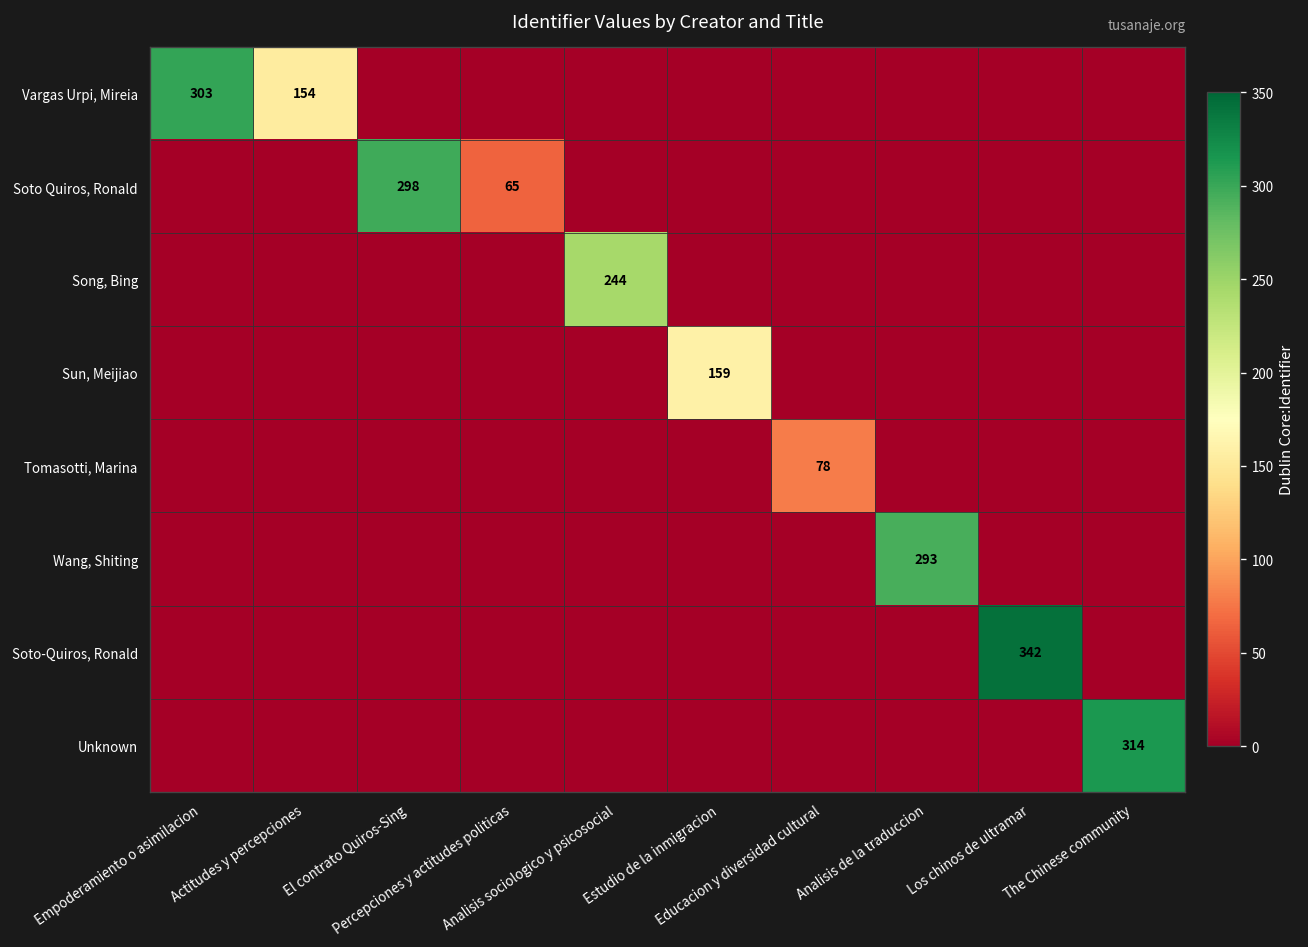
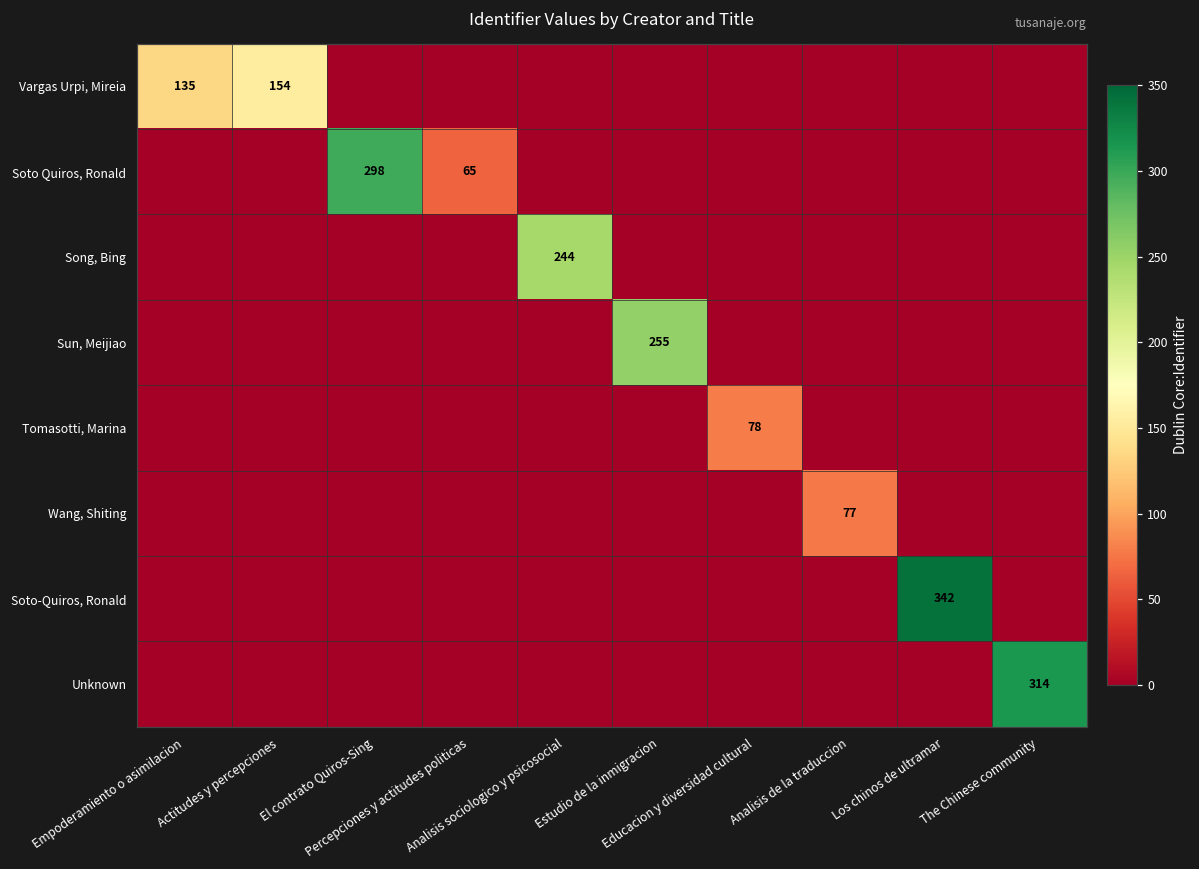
Vargas Urpi, Mireia, Empoderamiento o asimilacion: 303 -> 135
Sun, Meijiao, Estudio de la inmigracion: 159 -> 255
Wang, Shiting, Analisis de la traduccion: 293 -> 77
